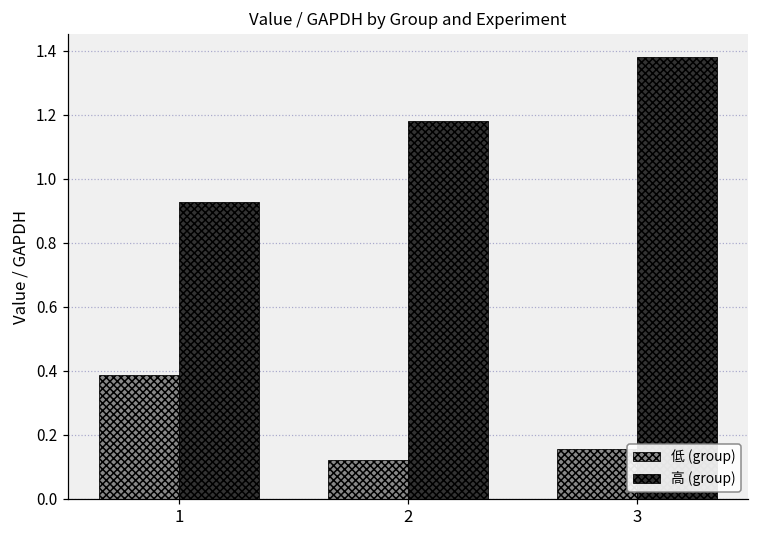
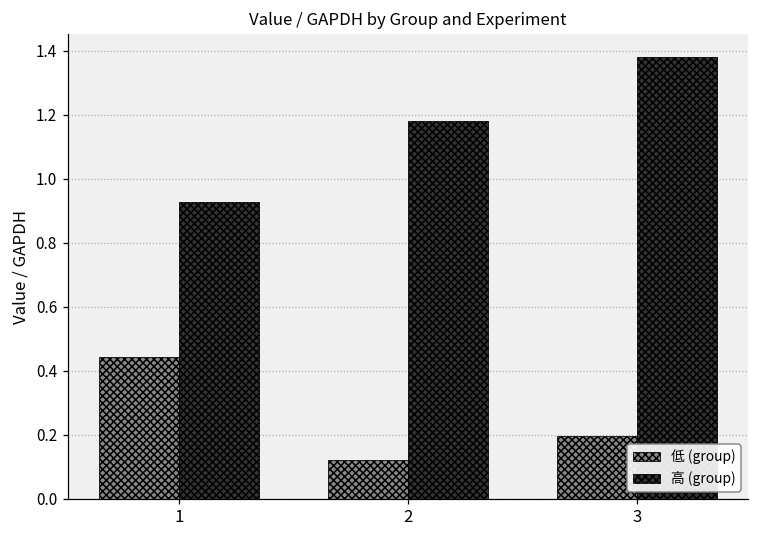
低 (group), 1: 0.39 -> 0.44
低 (group), 3: 0.16 -> 0.19
